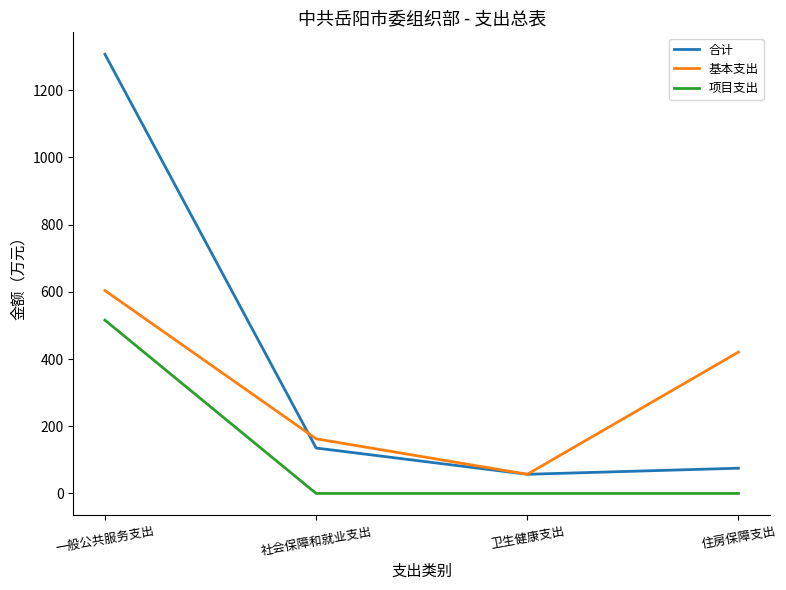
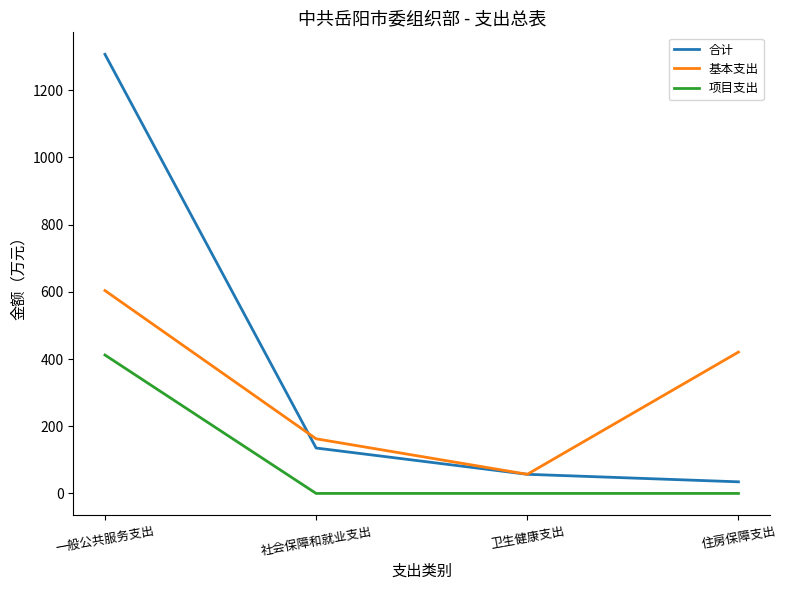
项目支出, 一般公共服务支出: 520 -> 410
合计, 住房保障支出: 80 -> 30
